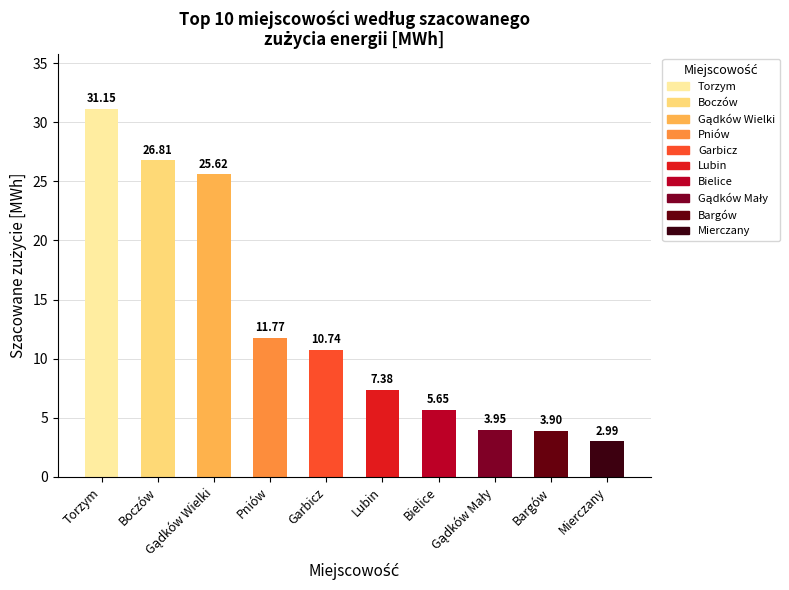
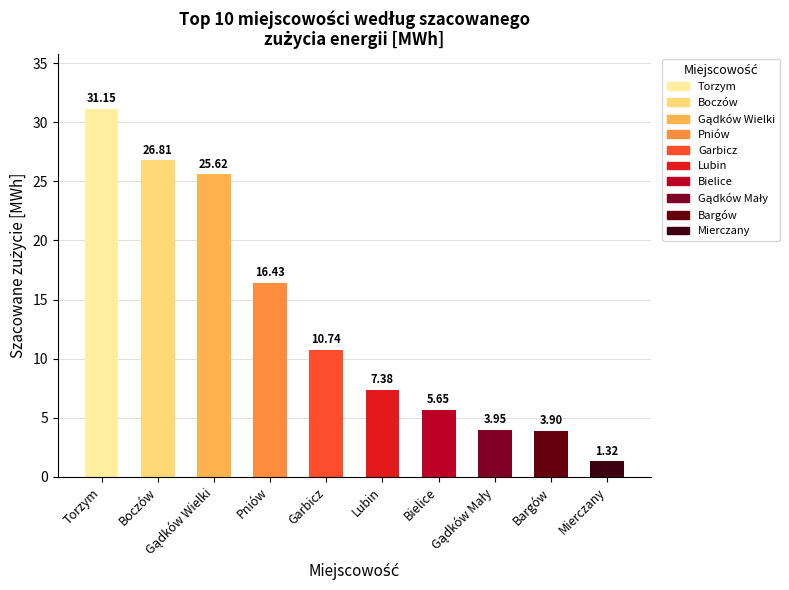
Pniów: 11.77 -> 16.43
Mierczany: 2.99 -> 1.32
